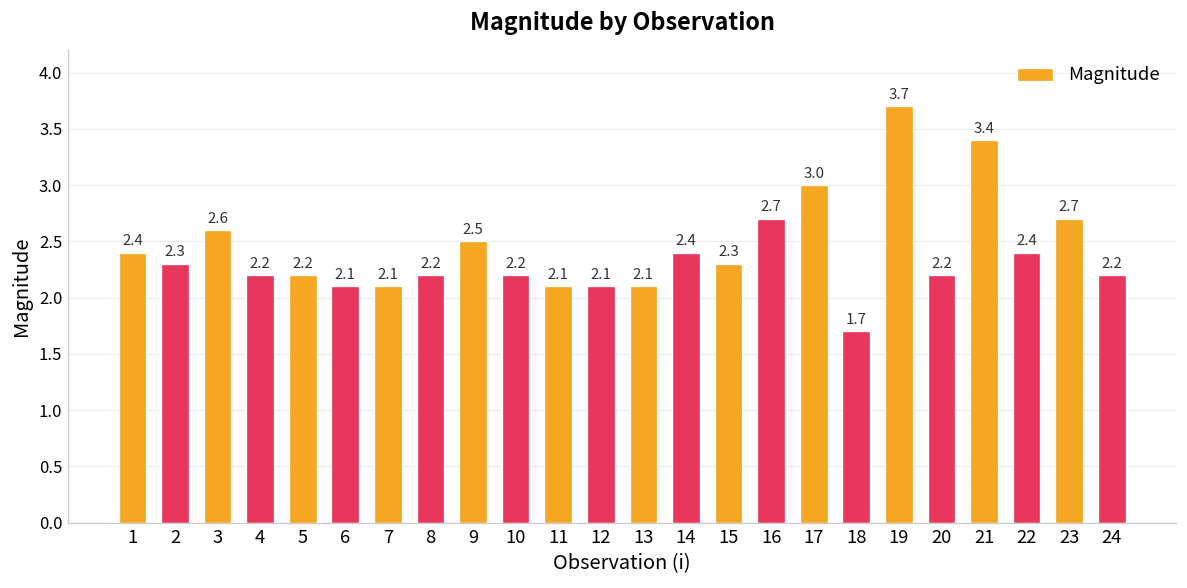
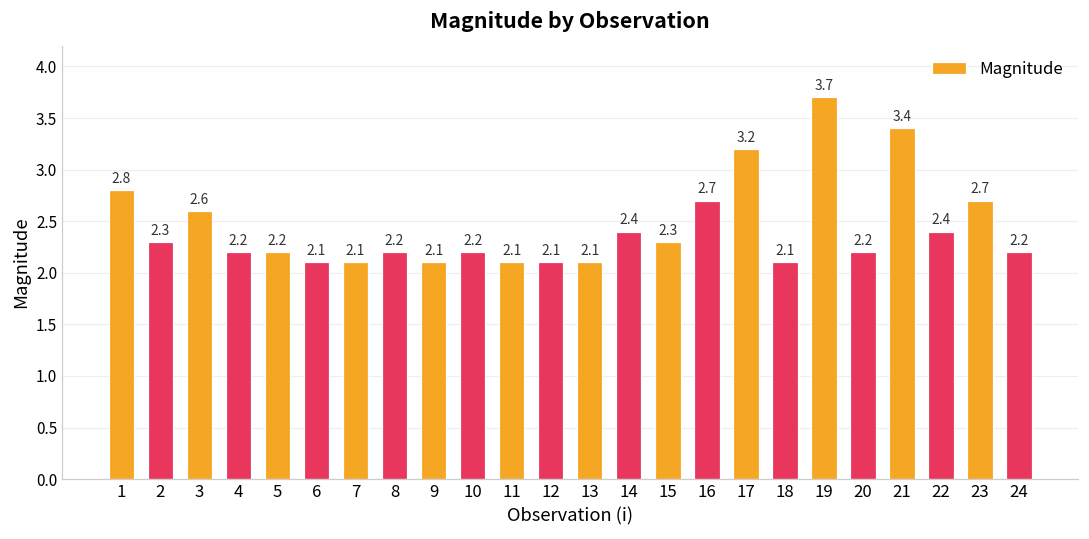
1: 2.4 -> 2.8
9: 2.5 -> 2.1
17: 3.0 -> 3.2
18: 1.7 -> 2.1
